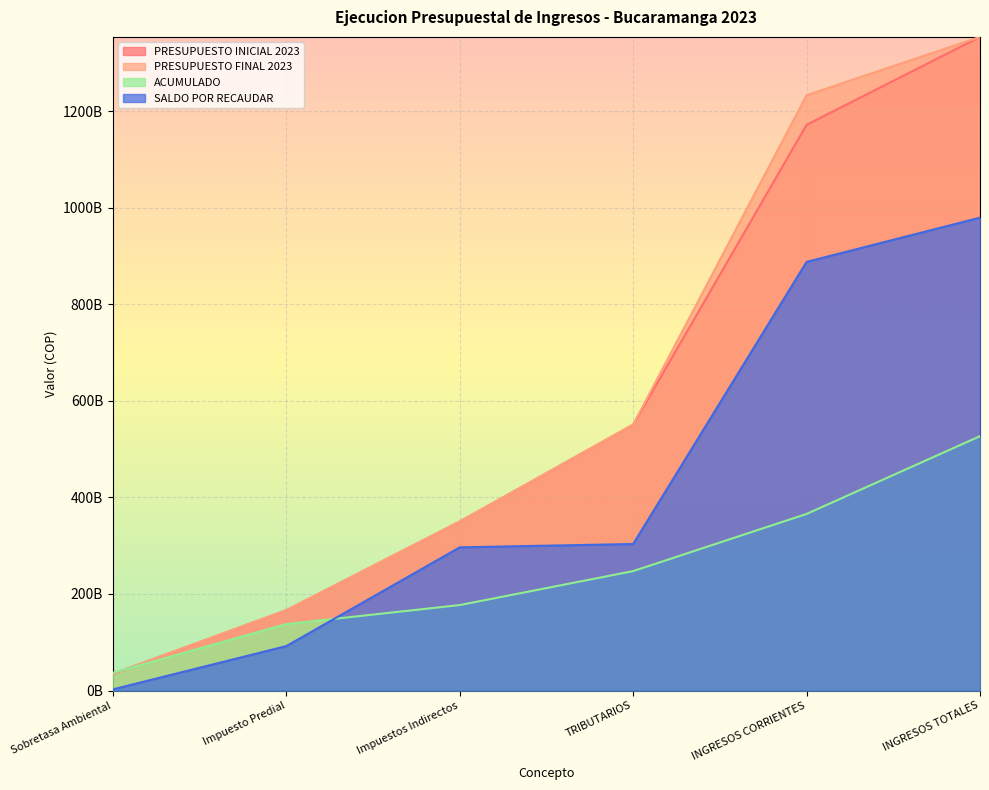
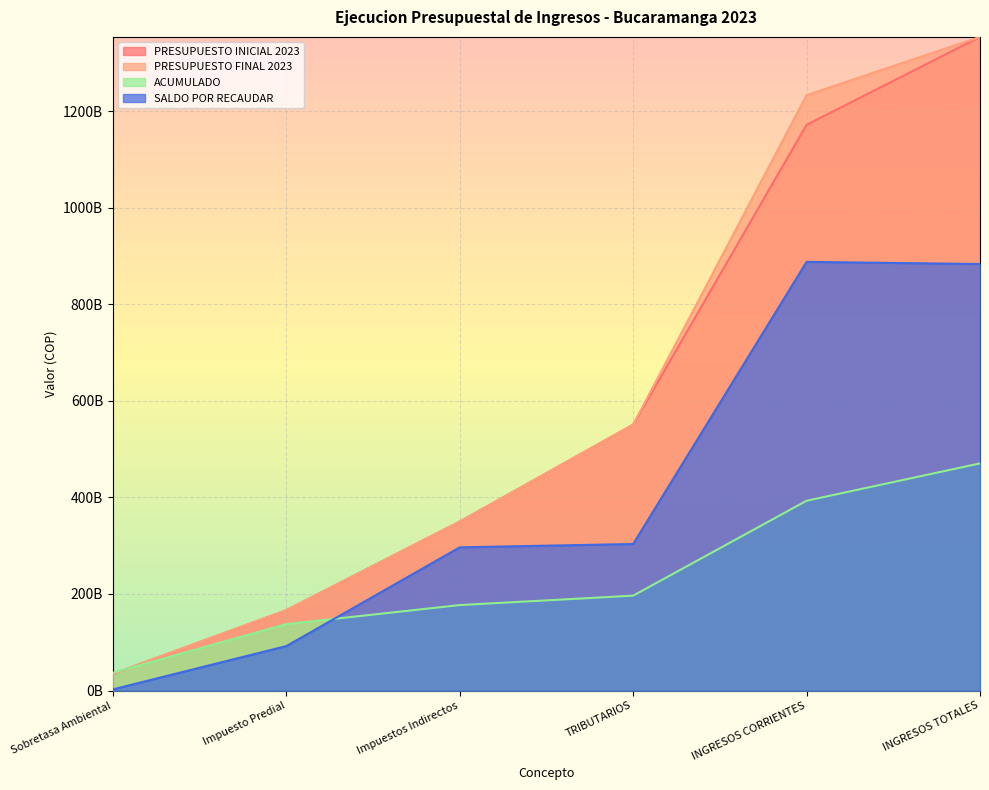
ACUMULADO, TRIBUTARIOS: 250000000000 -> 200000000000
ACUMULADO, INGRESOS CORRIENTES: 370000000000 -> 390000000000
ACUMULADO, INGRESOS TOTALES: 530000000000 -> 470000000000
SALDO POR RECAUDAR, INGRESOS TOTALES: 980000000000 -> 880000000000
